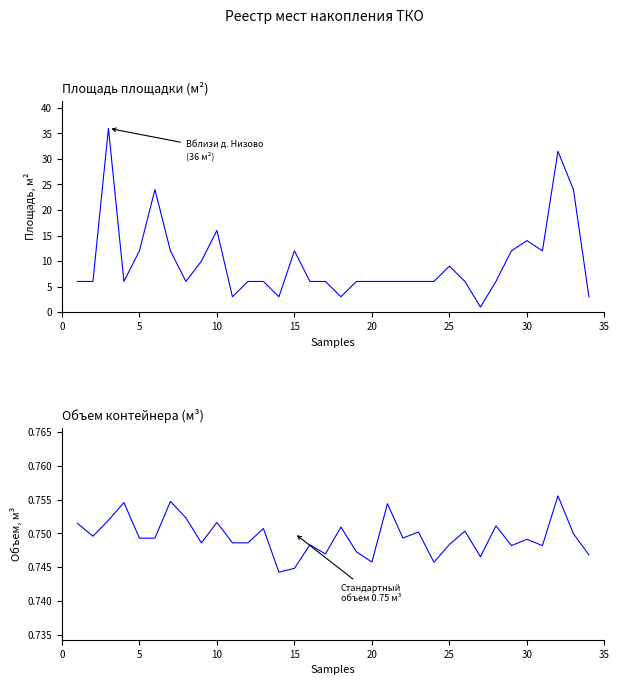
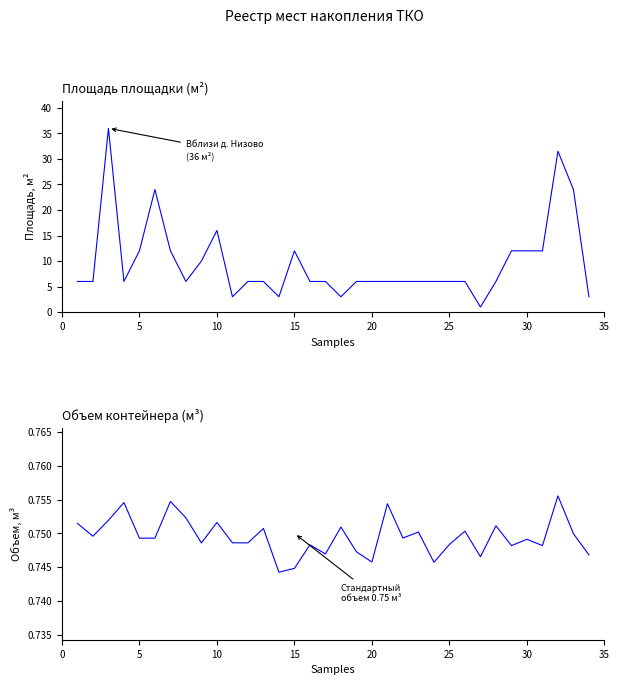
Площадь площадки (м²), 25: 9 -> 6
Площадь площадки (м²), 30: 14 -> 12
